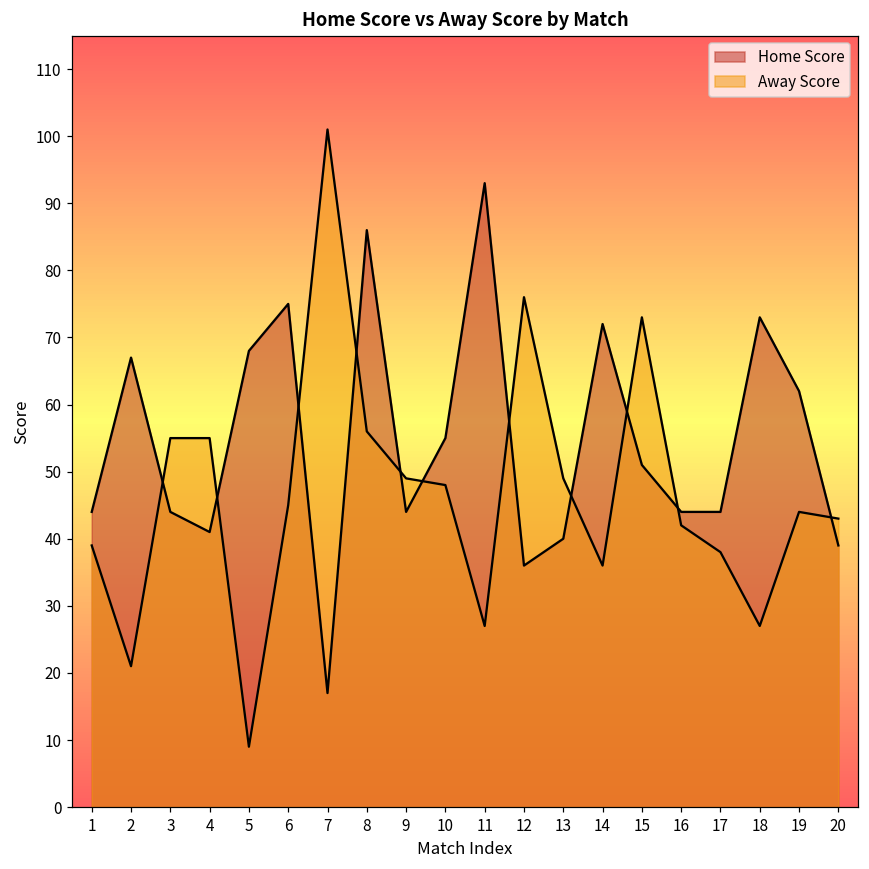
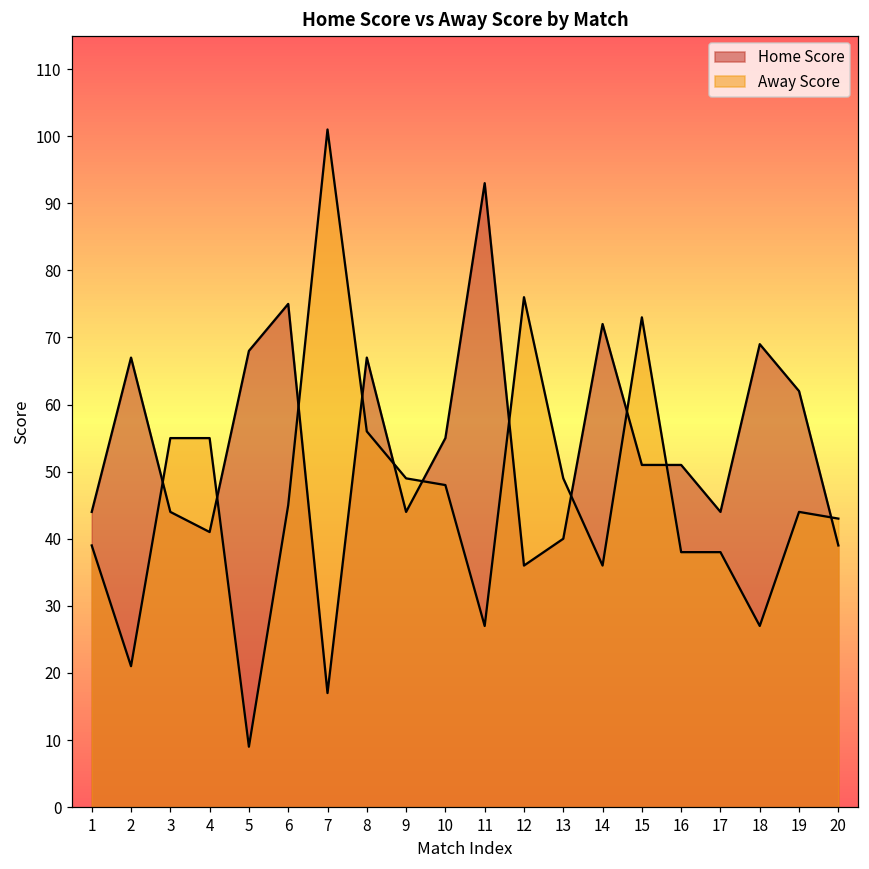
Home Score, 8: 86 -> 67
Home Score, 16: 44 -> 51
Away Score, 16: 42 -> 38
Home Score, 18: 73 -> 69
